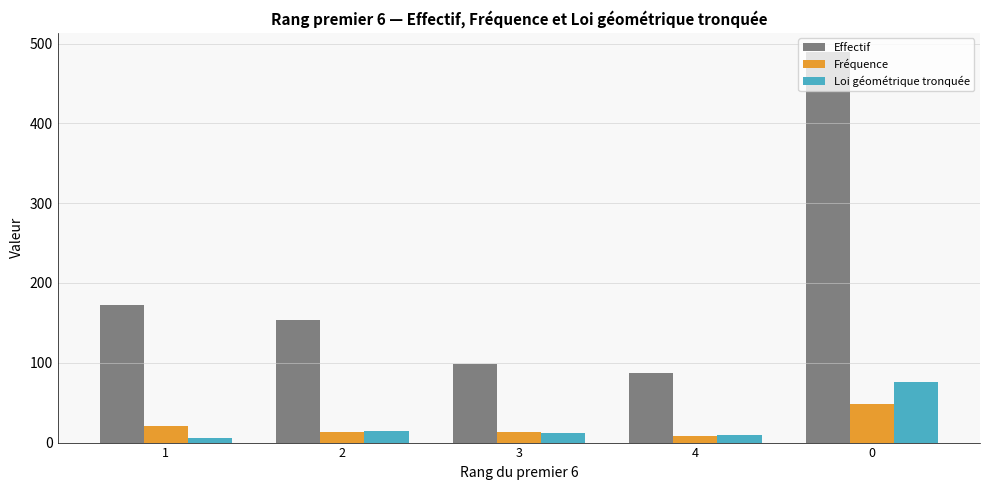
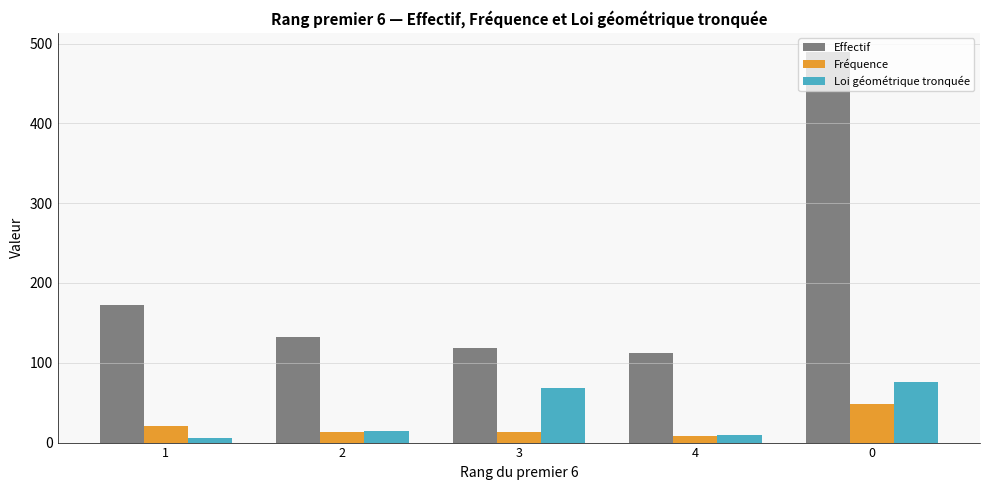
Effectif, 2: 150 -> 130
Effectif, 3: 100 -> 120
Loi géométrique tronquée, 3: 10 -> 70
Effectif, 4: 90 -> 110
